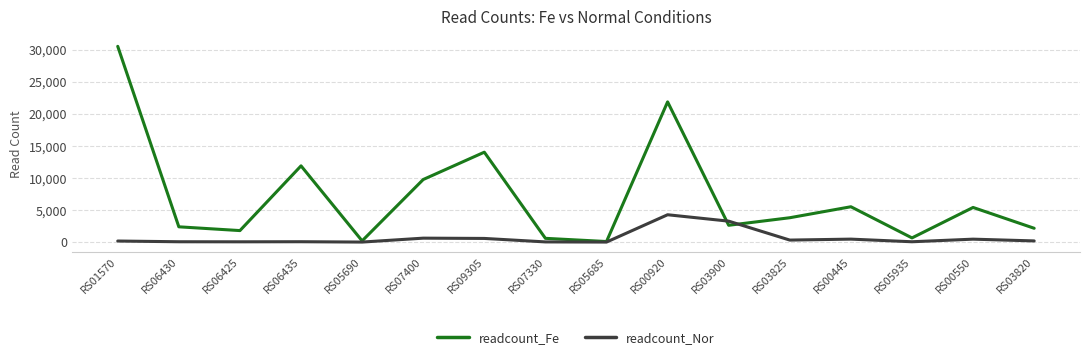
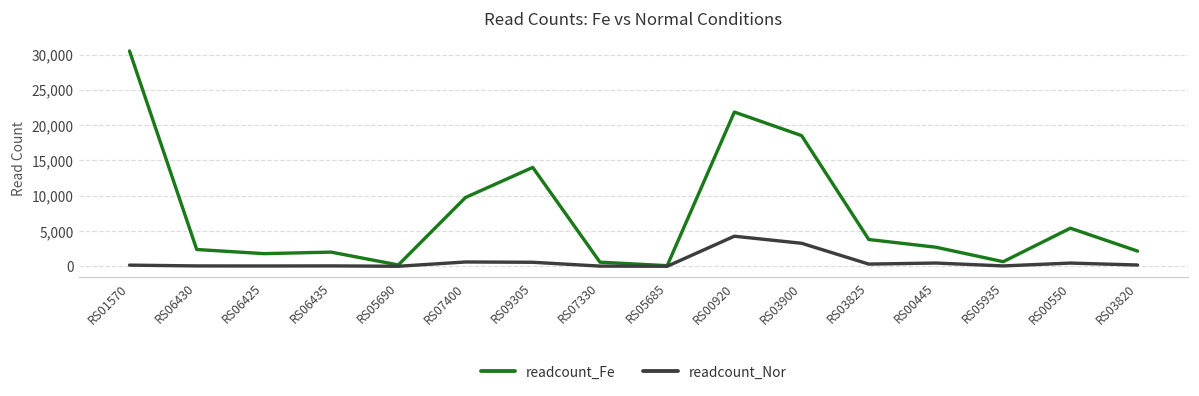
readcount_Fe, RS06435: 12,000 -> 2,000
readcount_Fe, RS03900: 3,000 -> 19,000
readcount_Fe, RS00445: 6,000 -> 3,000
